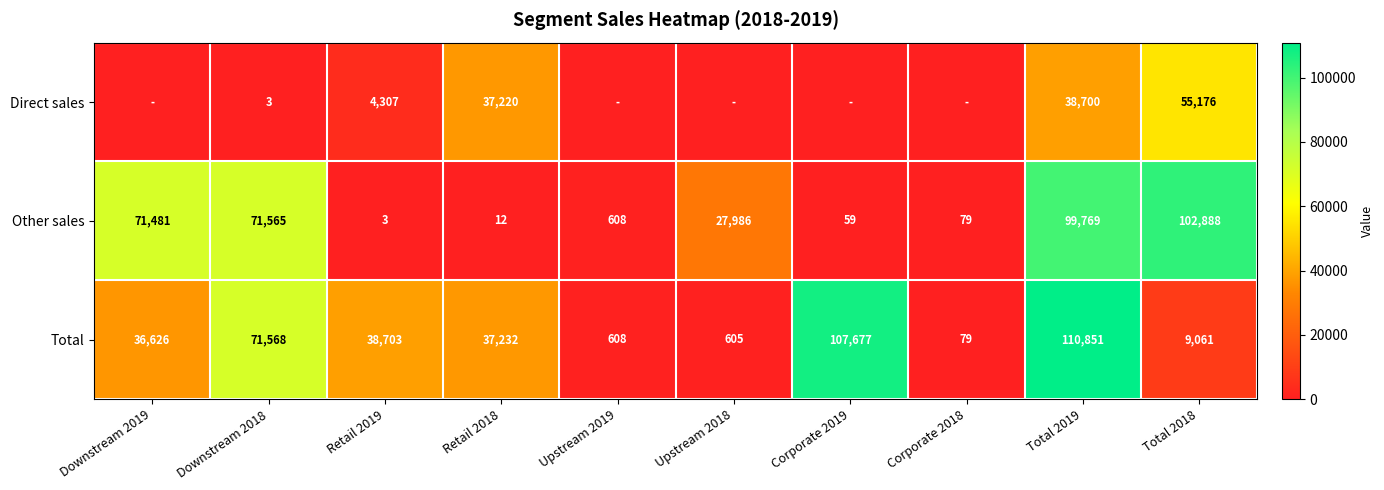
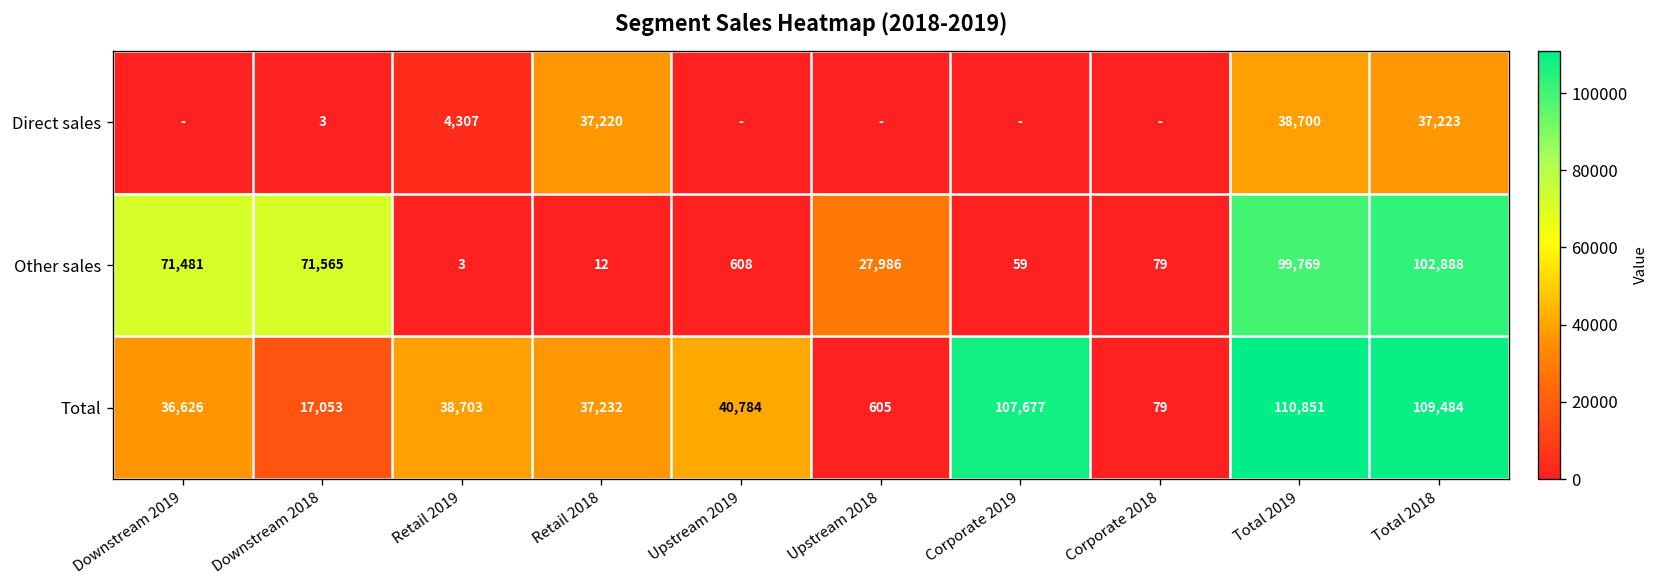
Direct sales, Total 2018: 55,176 -> 37,223
Total, Downstream 2018: 71,568 -> 17,053
Total, Upstream 2019: 608 -> 40,784
Total, Total 2018: 9,061 -> 109,484
